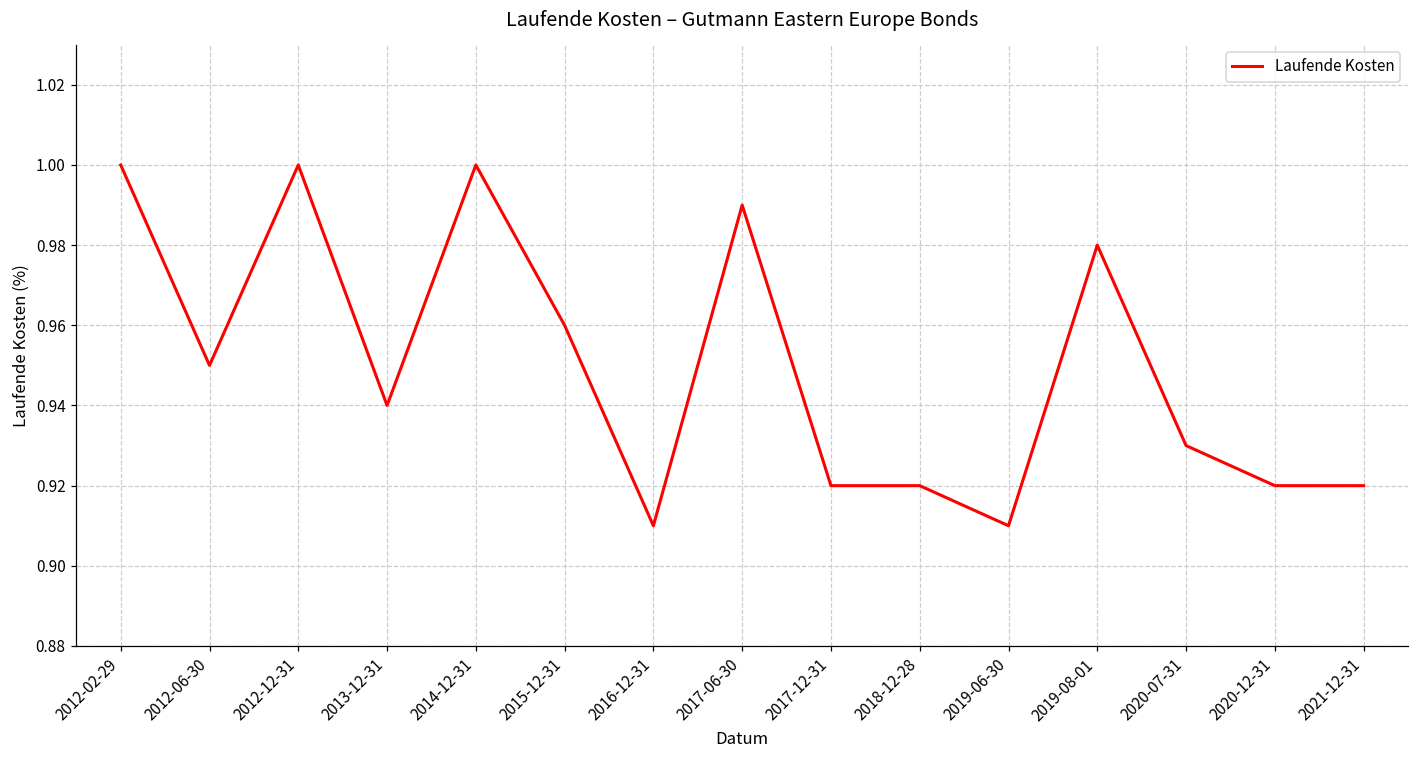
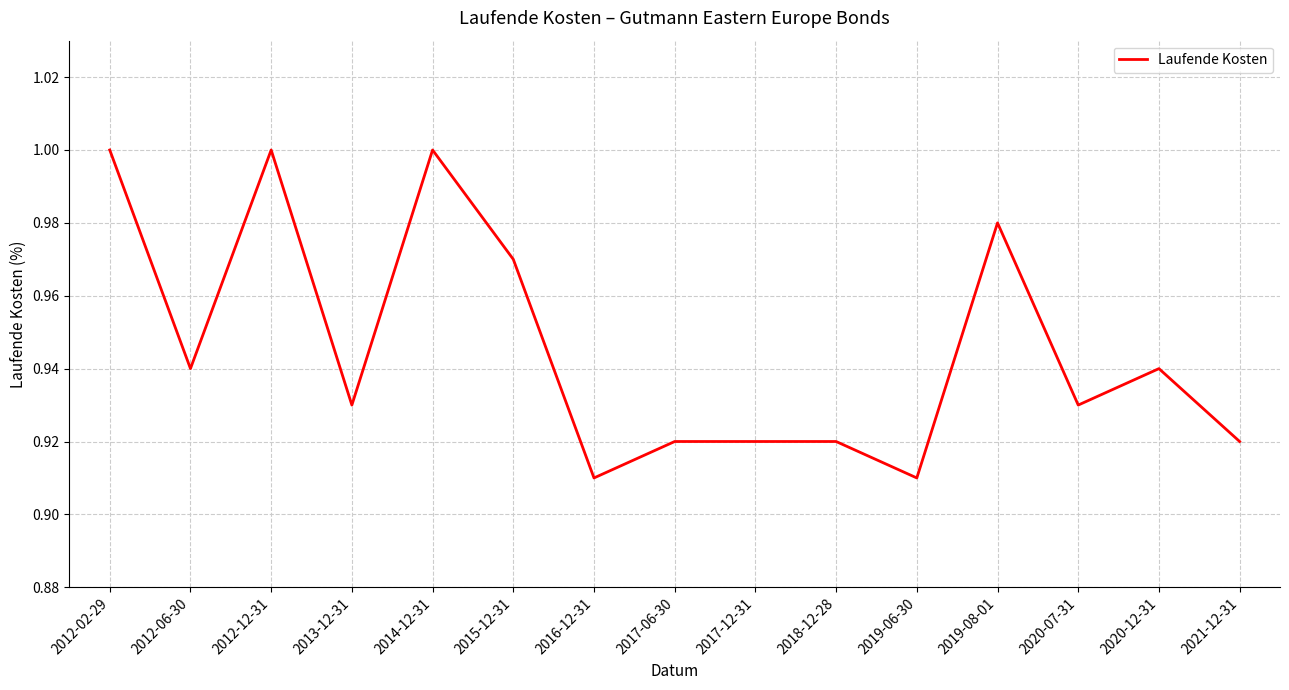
2012-06-30: 0.95 -> 0.94
2013-12-31: 0.94 -> 0.93
2015-12-31: 0.96 -> 0.97
2017-06-30: 0.99 -> 0.92
2020-12-31: 0.92 -> 0.94
